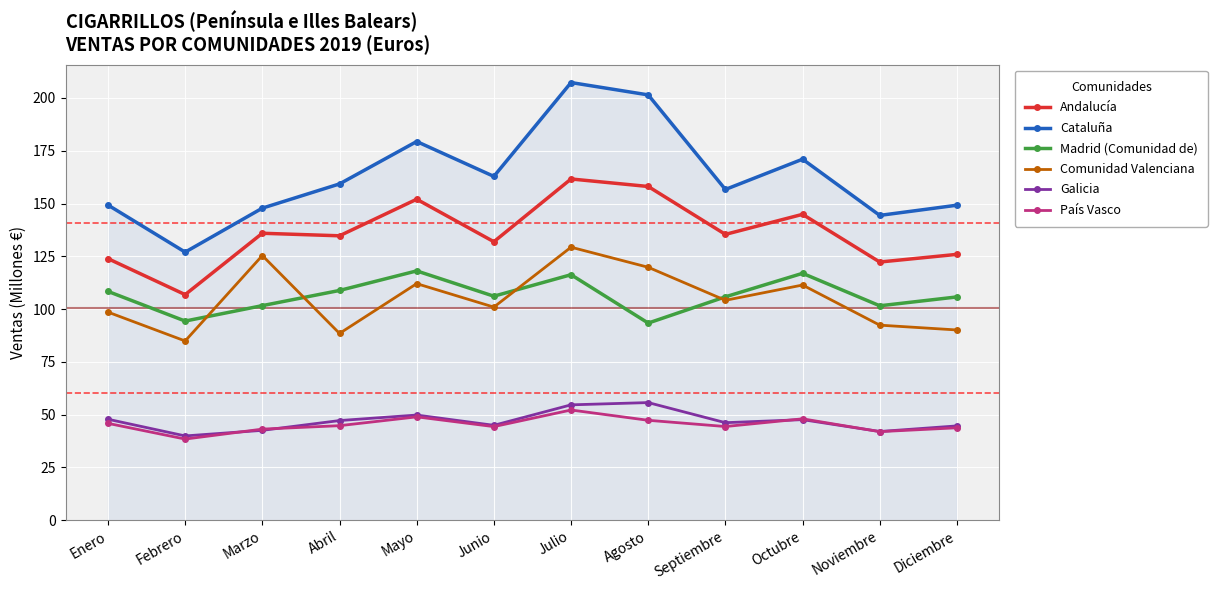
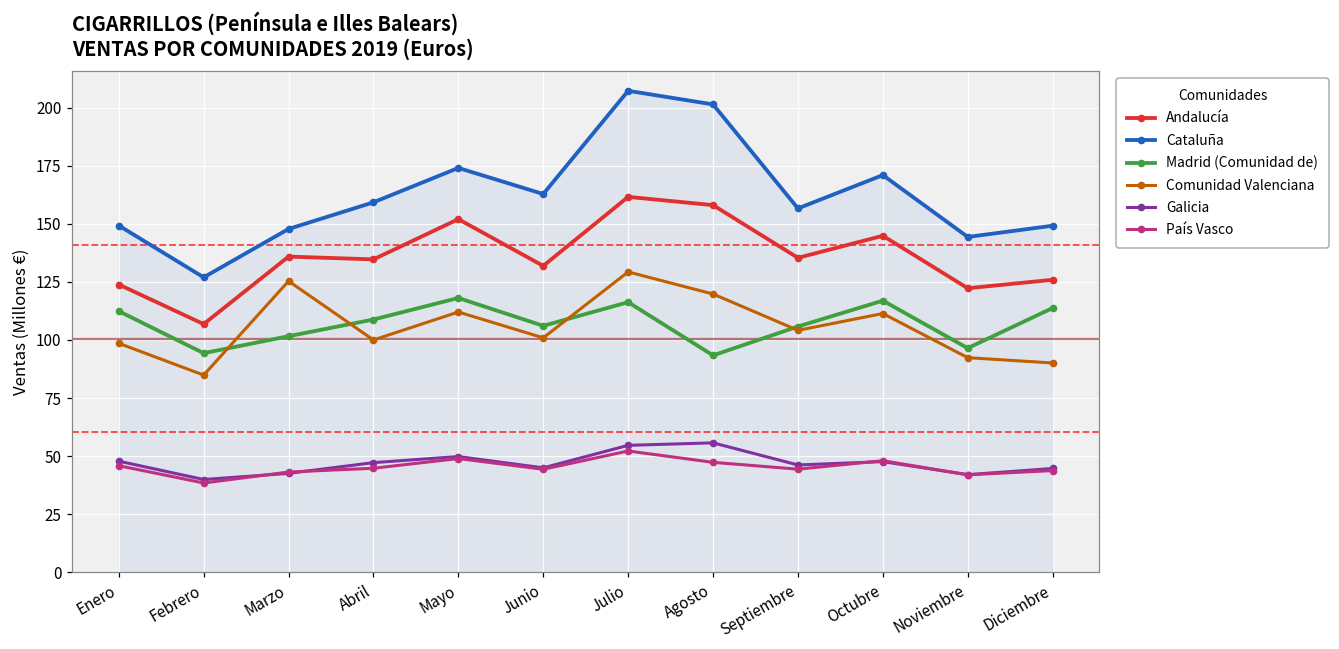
Madrid (Comunidad de), Enero: 108 -> 112
Comunidad Valenciana, Abril: 88 -> 100
Cataluña, Mayo: 179 -> 174
Madrid (Comunidad de), Noviembre: 102 -> 96
Madrid (Comunidad de), Diciembre: 106 -> 114
